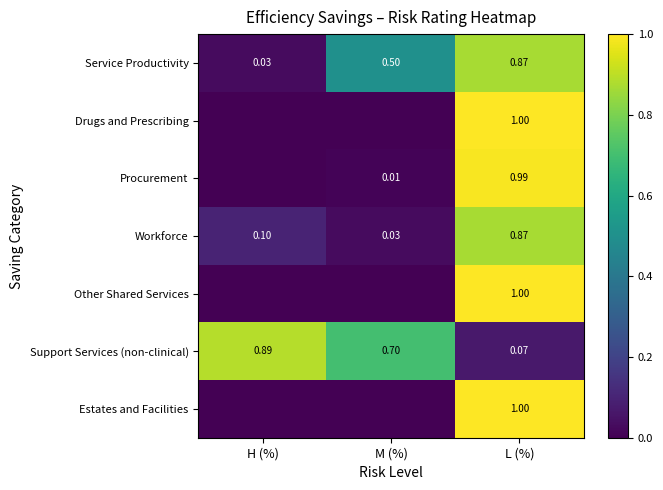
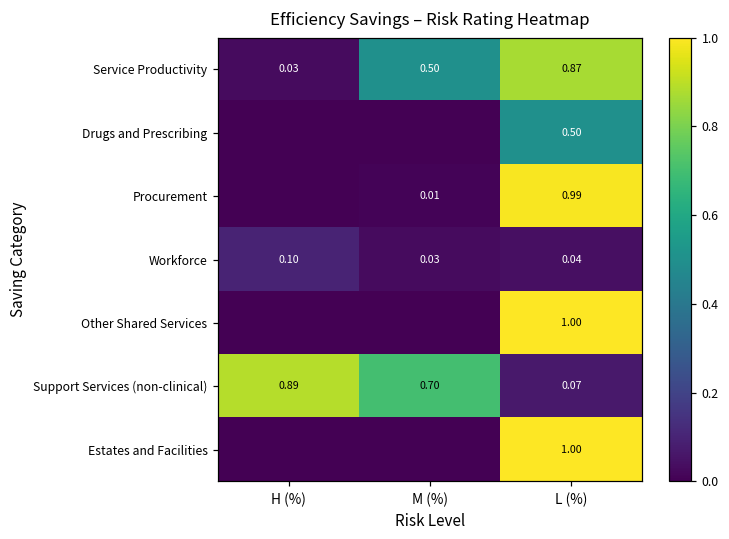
Drugs and Prescribing, L (%): 1.00 -> 0.50
Workforce, L (%): 0.87 -> 0.04
